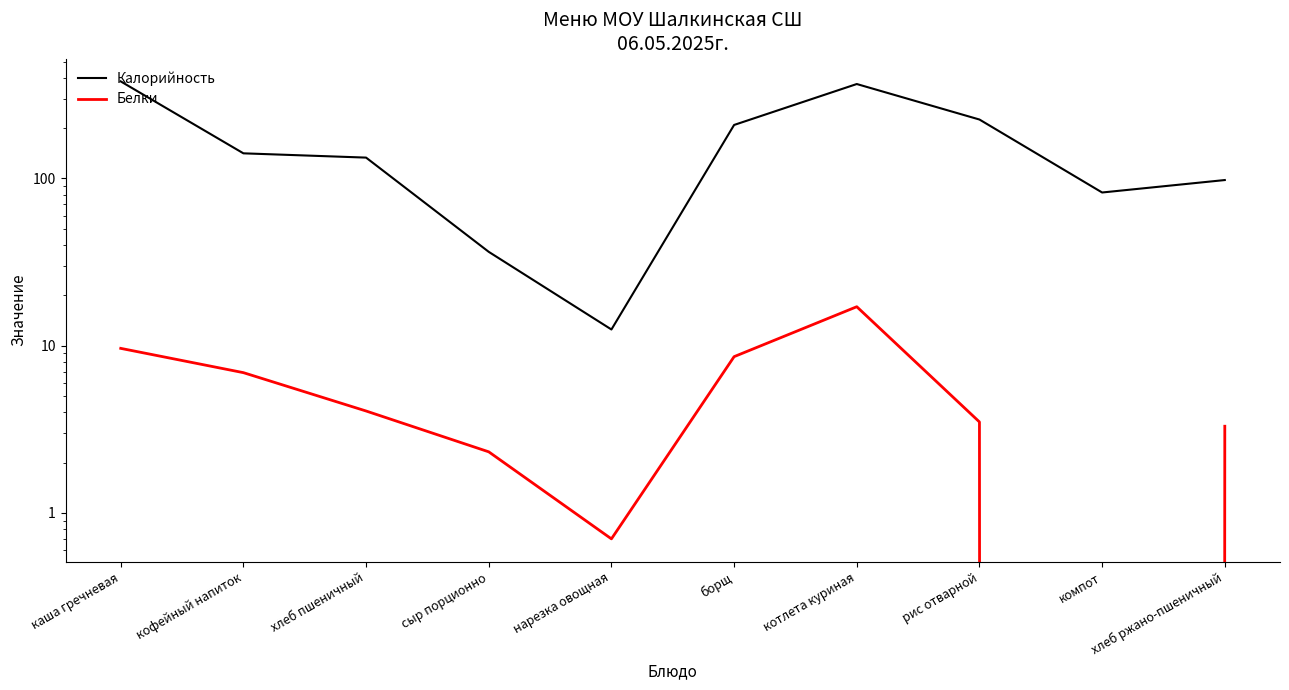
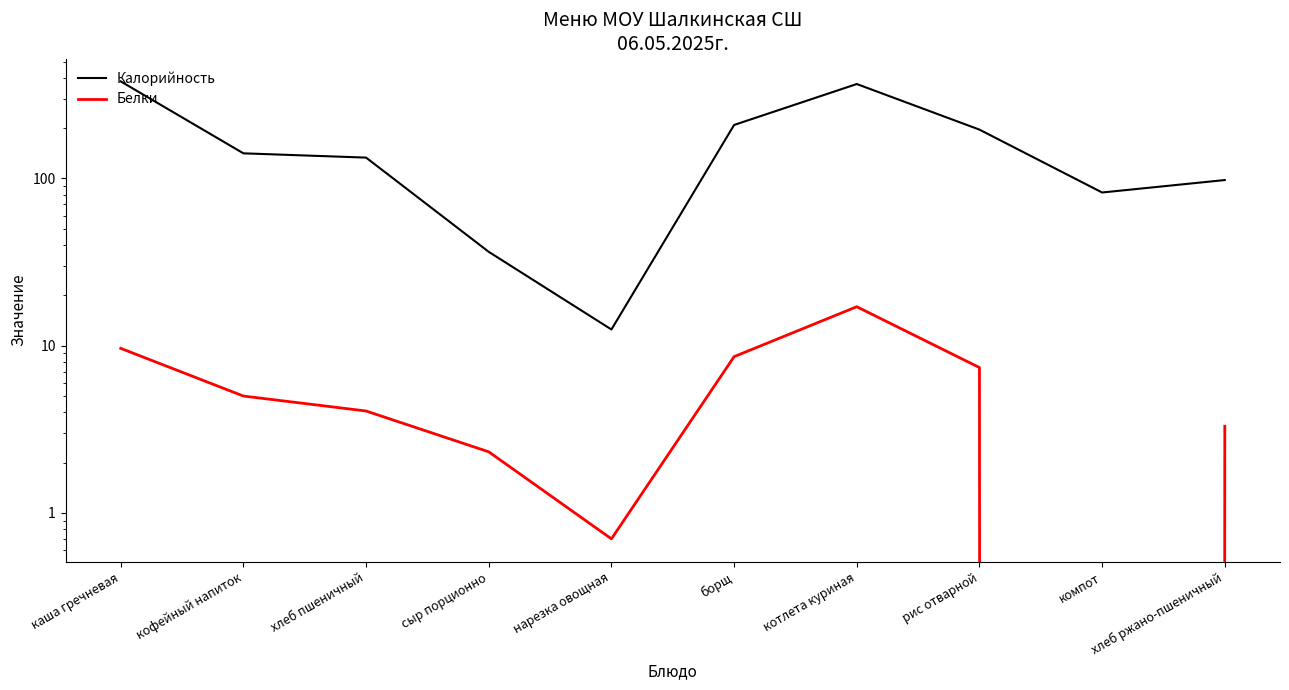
Белки, кофейный напиток: 6.9 -> 5.0
Калорийность, рис отварной: 230 -> 200
Белки, рис отварной: 3.5 -> 7
